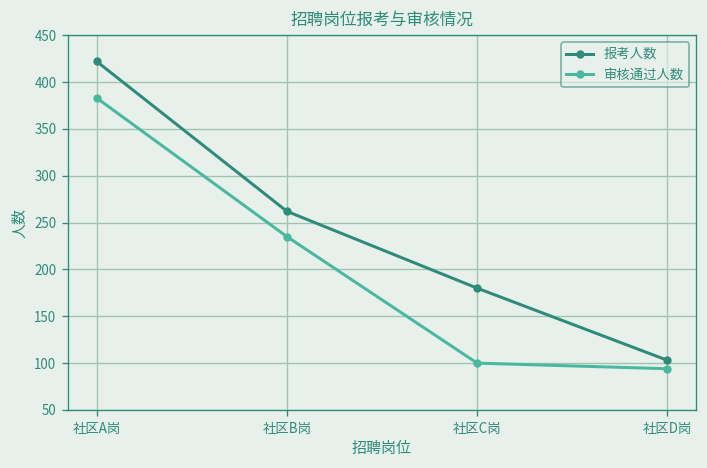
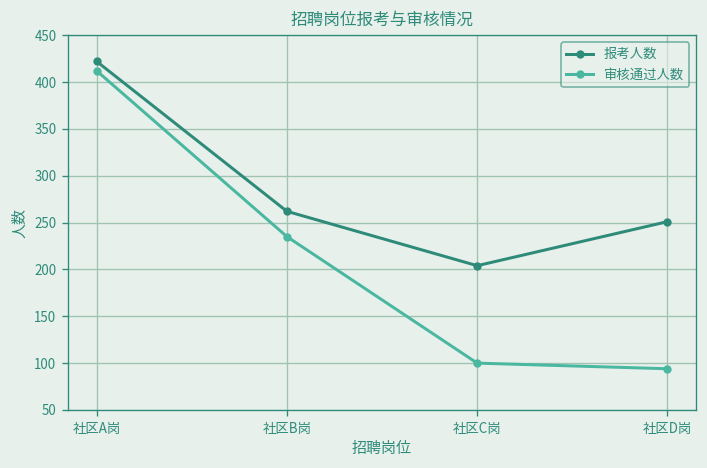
审核通过人数, 社区A岗: 380 -> 410
报考人数, 社区C岗: 180 -> 200
报考人数, 社区D岗: 100 -> 250
